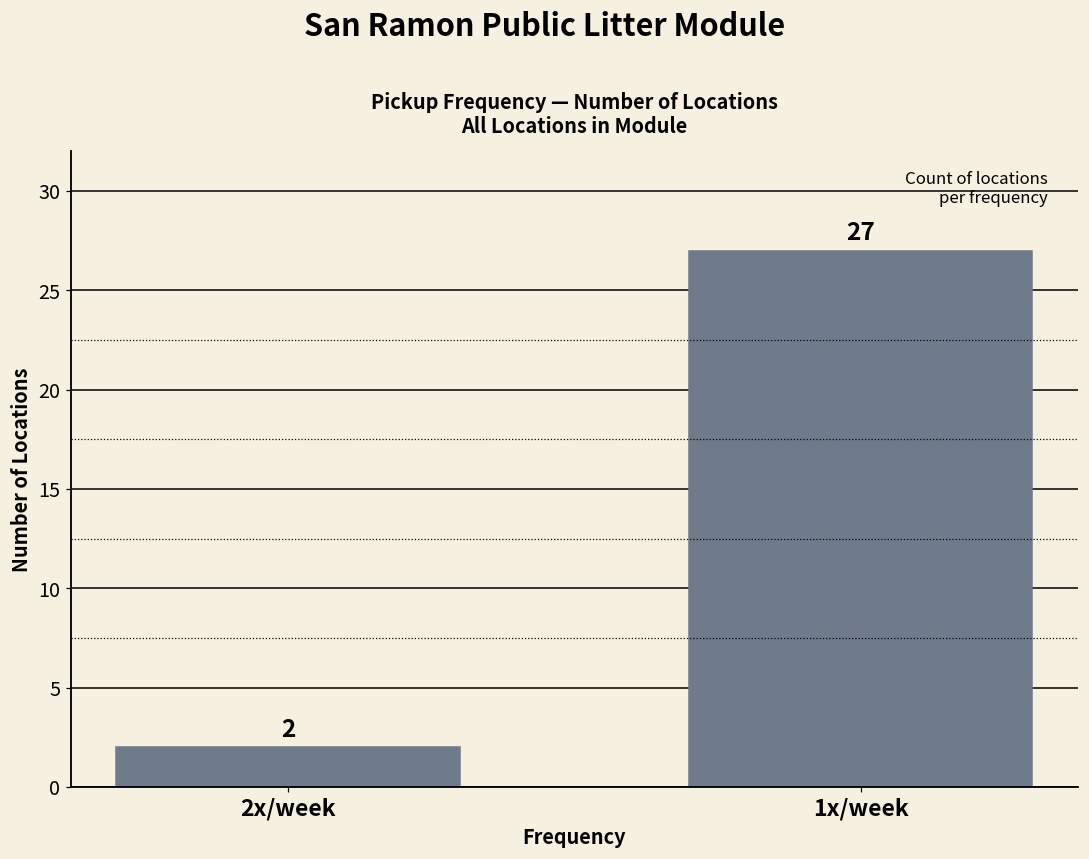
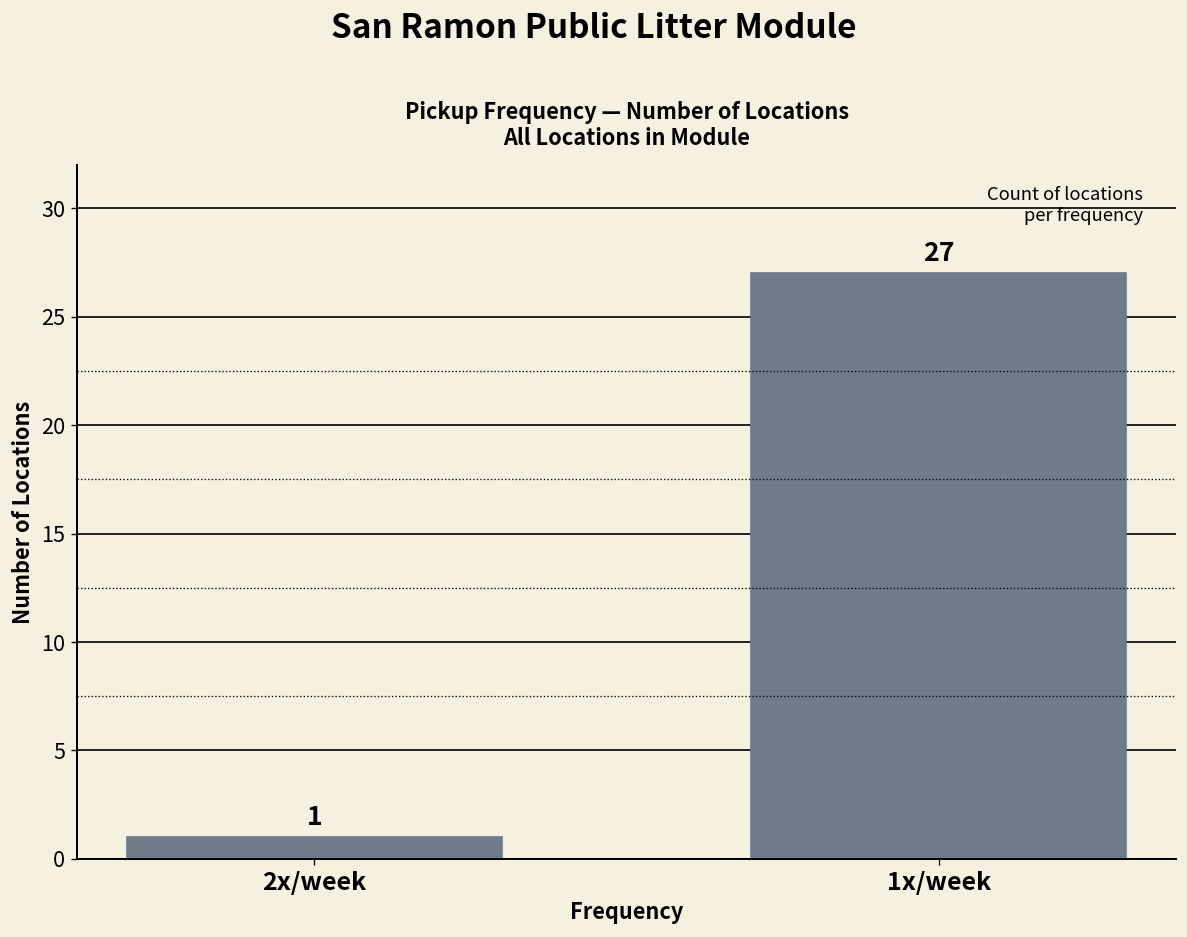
2x/week: 2 -> 1
